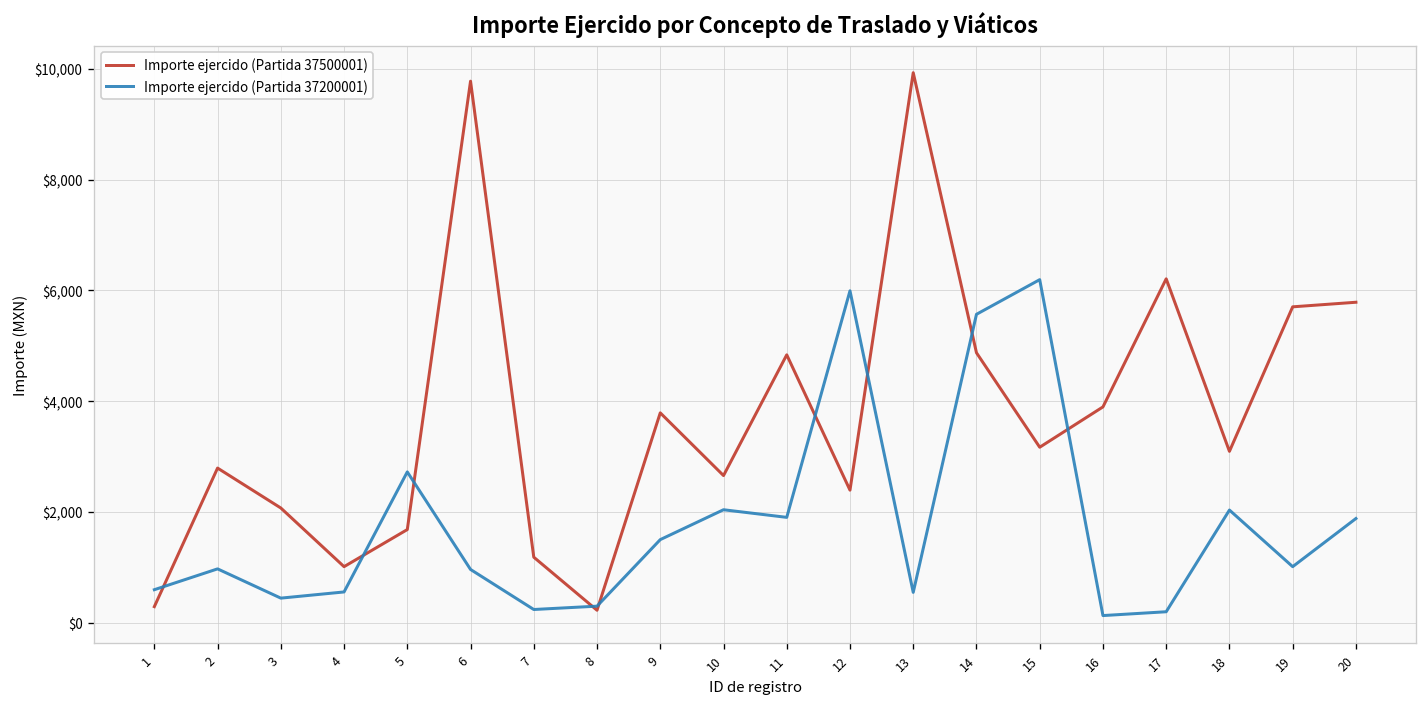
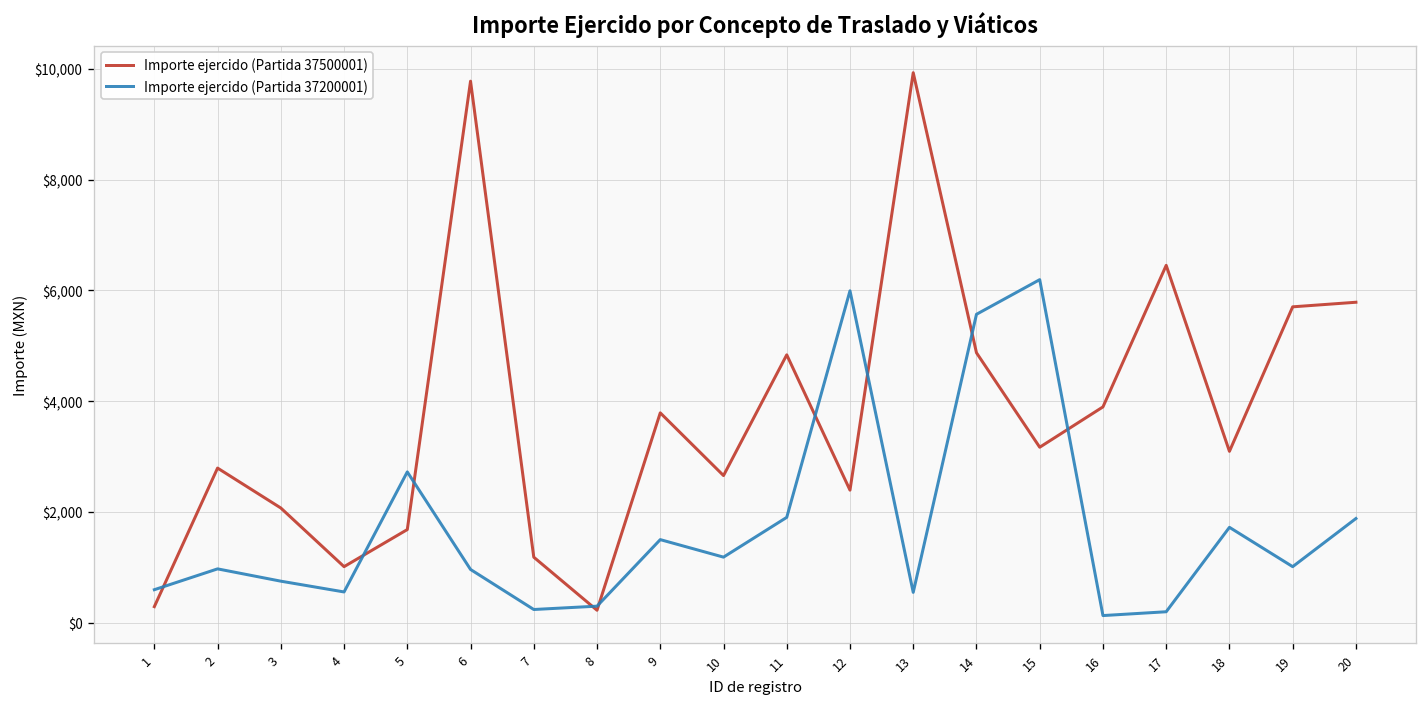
Importe ejercido (Partida 37200001), 3: $400 -> $800
Importe ejercido (Partida 37200001), 10: $2,000 -> $1,200
Importe ejercido (Partida 37500001), 17: $6,200 -> $6,500
Importe ejercido (Partida 37200001), 18: $2,000 -> $1,700
